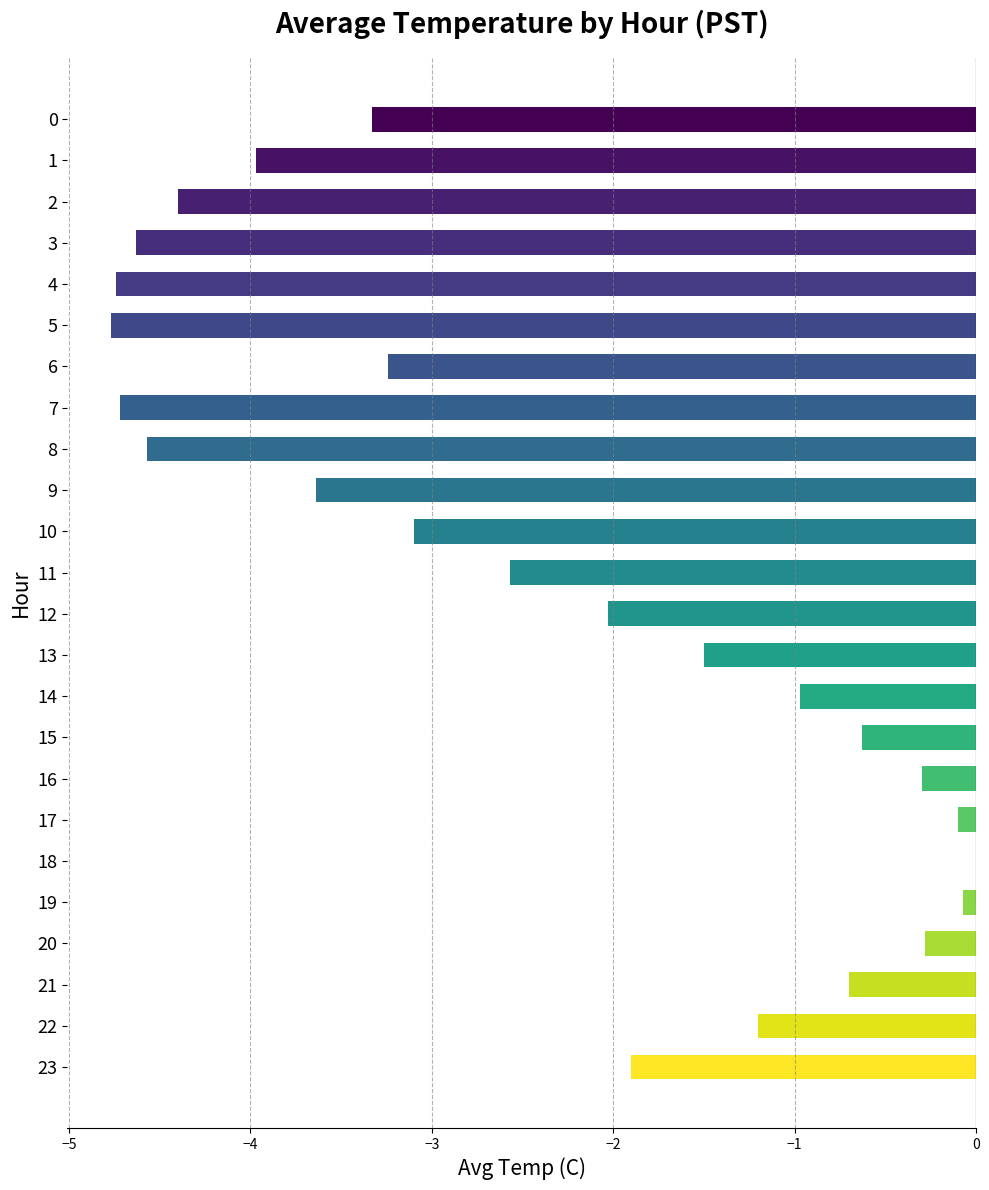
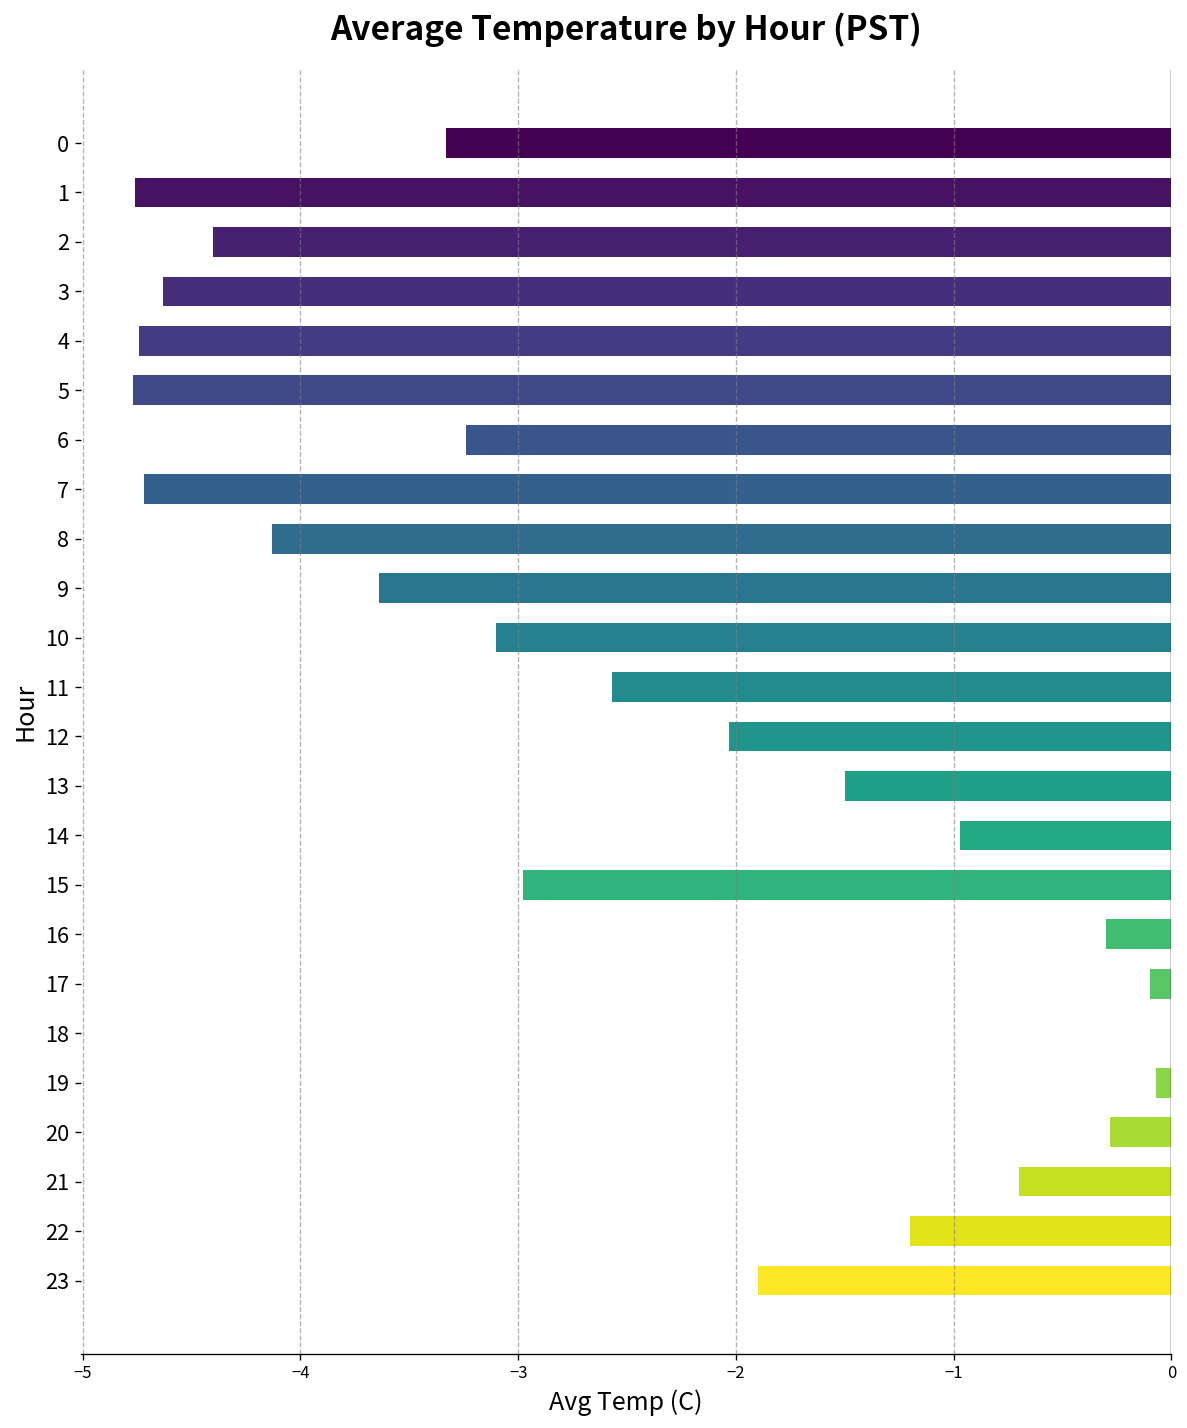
1: -3.97 -> -4.76
8: -4.57 -> -4.13
15: -0.63 -> -2.98
